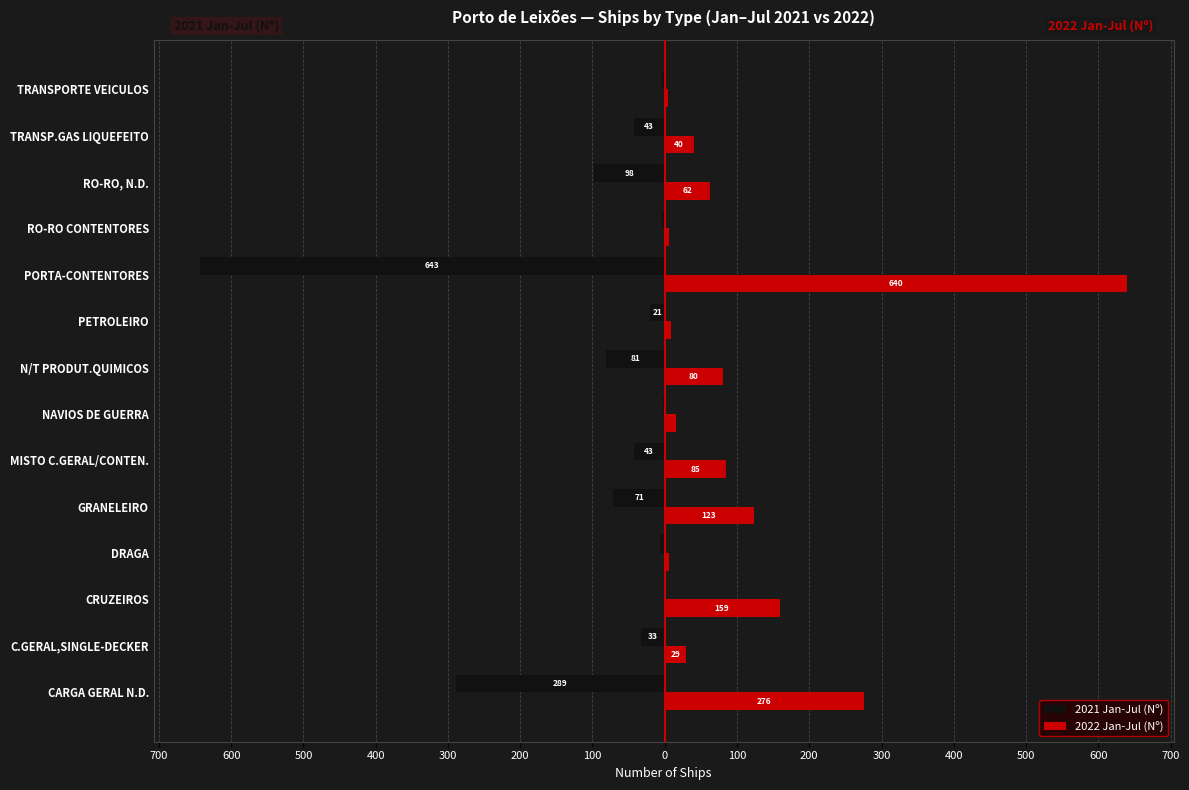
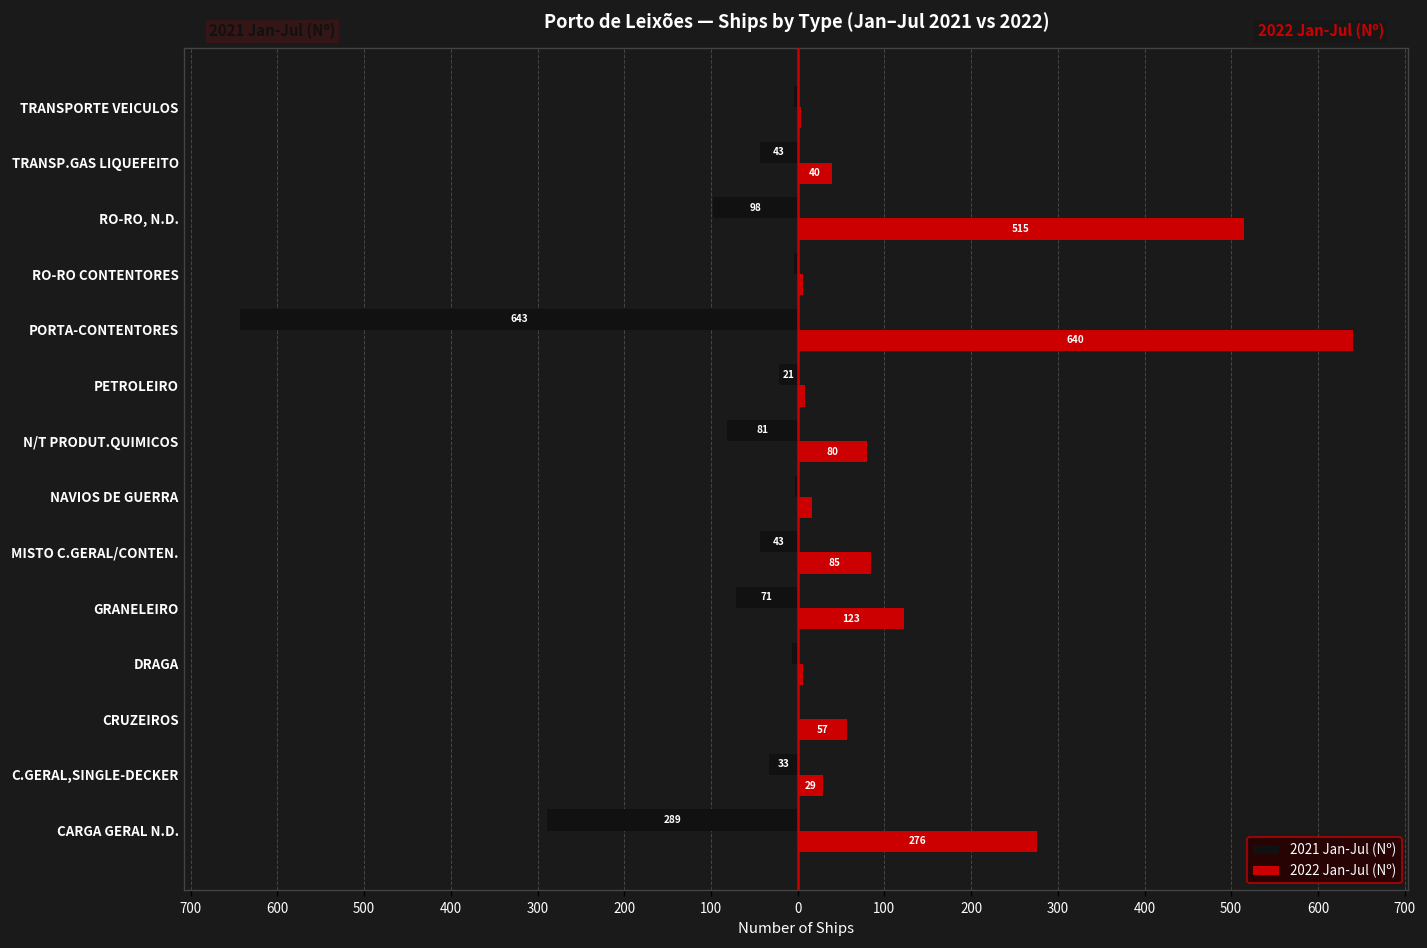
2022 Jan-Jul (Nº), RO-RO, N.D.: 62 -> 515
2022 Jan-Jul (Nº), CRUZEIROS: 159 -> 57
